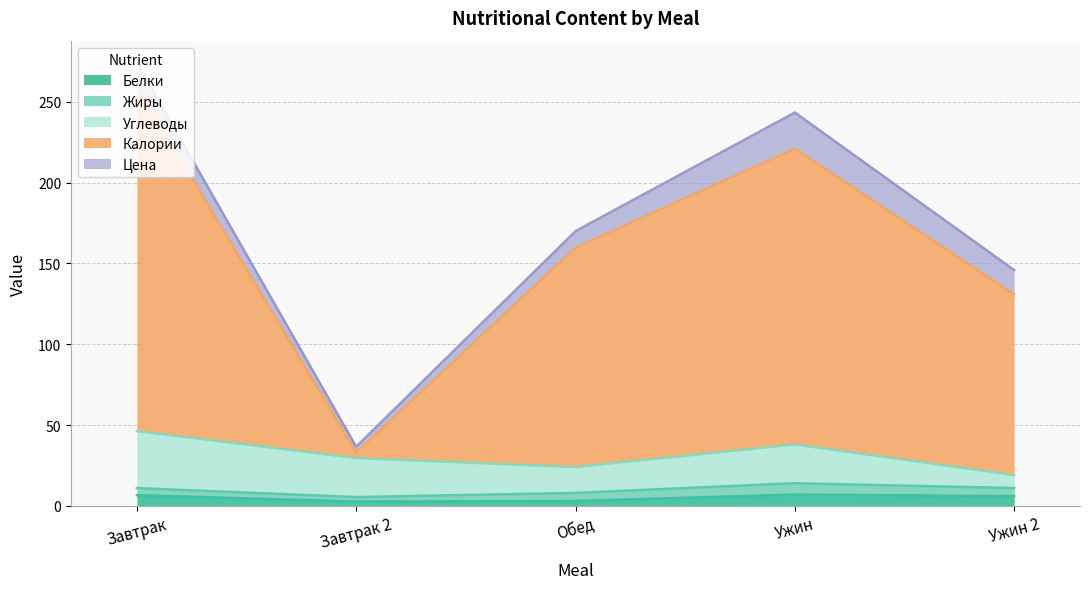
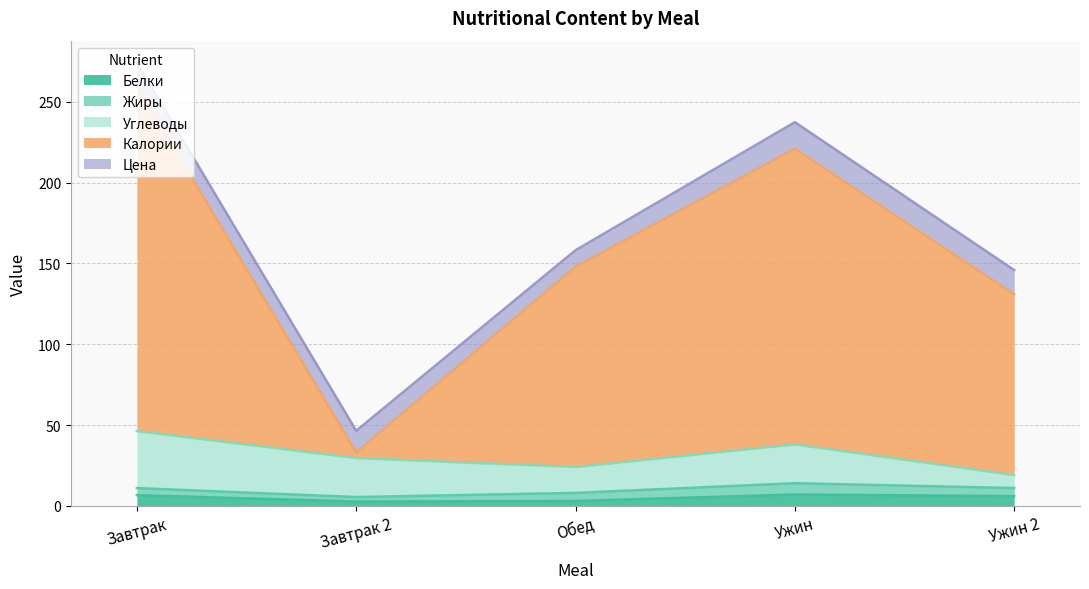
Цена, Завтрак 2: 4 -> 13
Калории, Обед: 136 -> 124
Цена, Ужин: 22 -> 16
